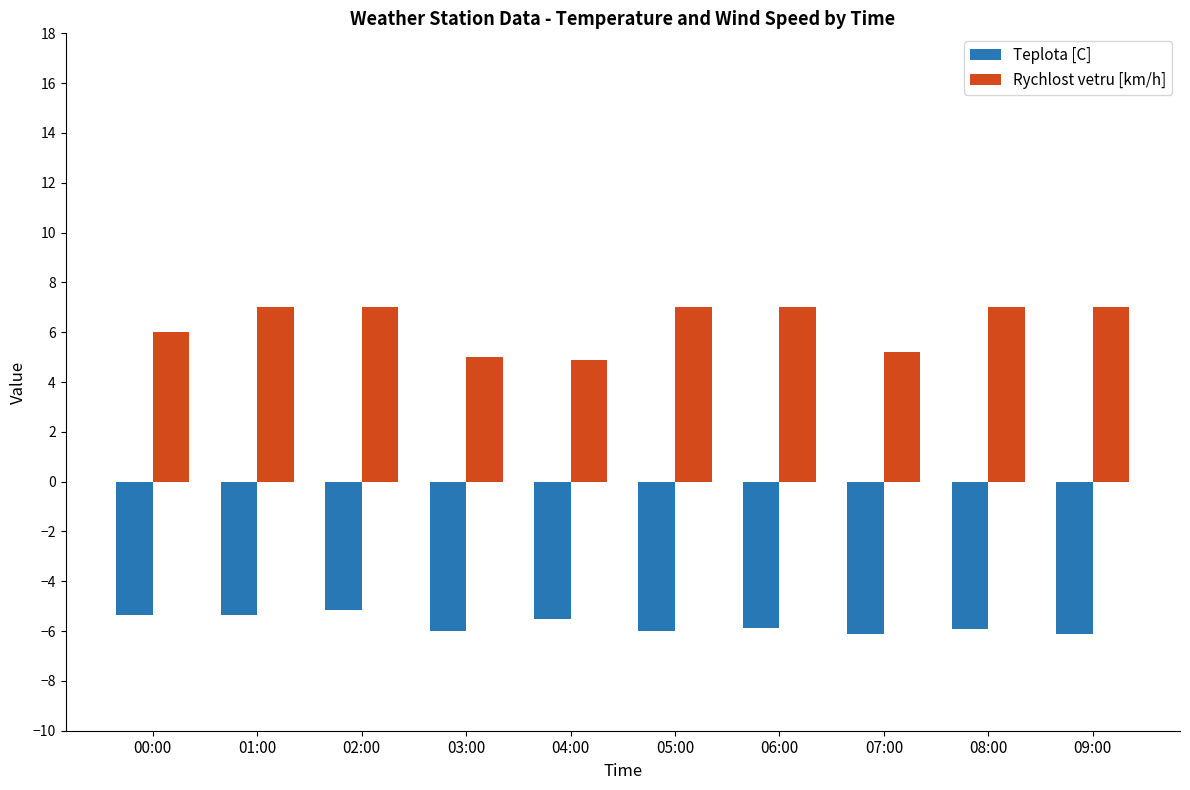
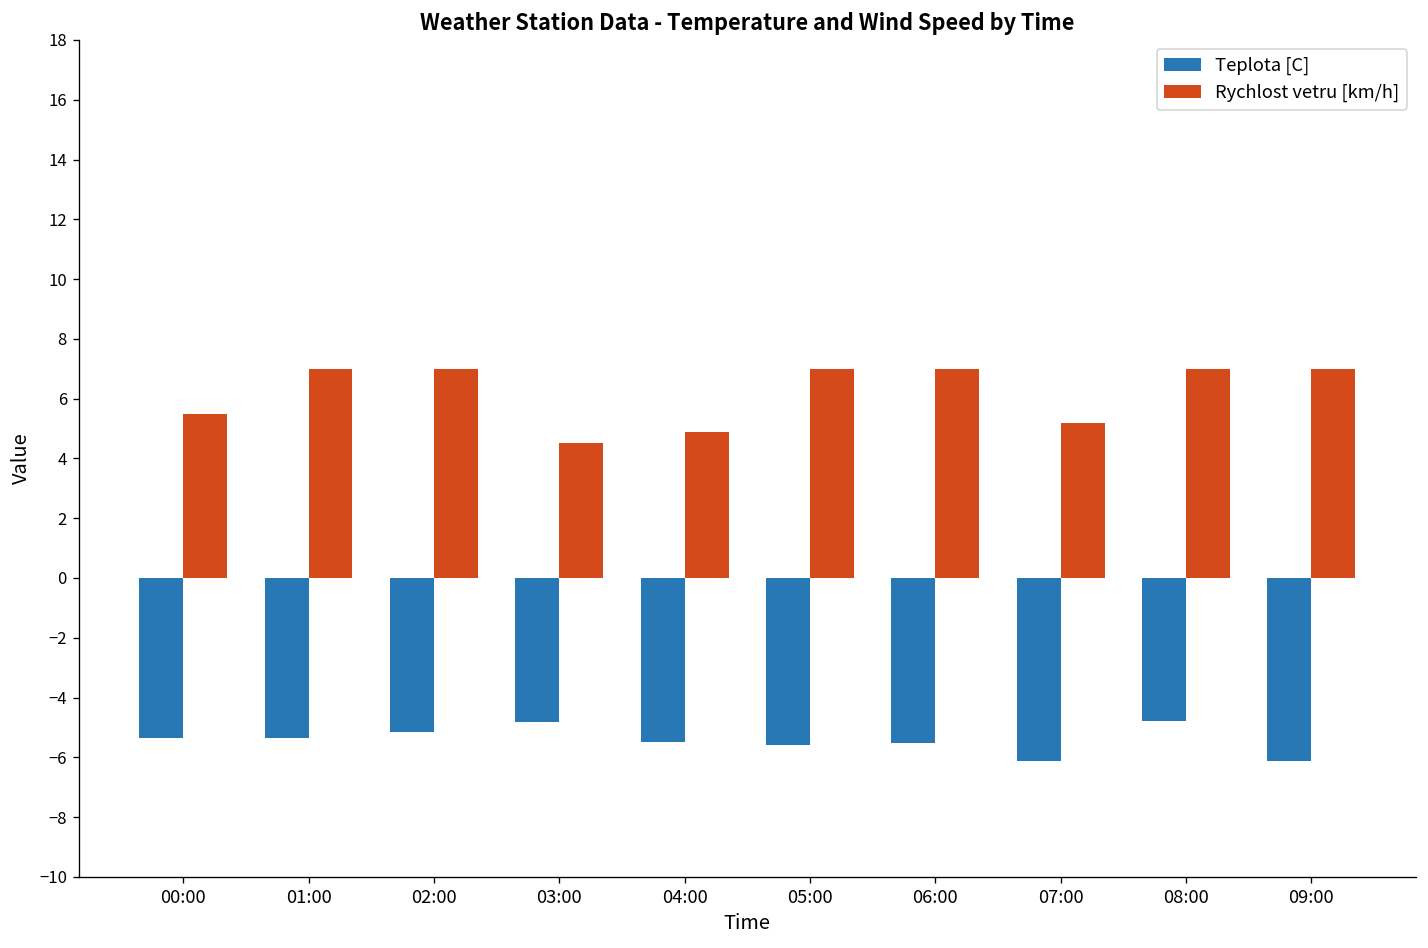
Rychlost vetru [km/h], 00:00: 6.0 -> 5.5
Teplota [C], 03:00: -6.0 -> -4.8
Rychlost vetru [km/h], 03:00: 5.0 -> 4.5
Teplota [C], 05:00: -6.0 -> -5.6
Teplota [C], 06:00: -5.9 -> -5.5
Teplota [C], 08:00: -5.9 -> -4.8
